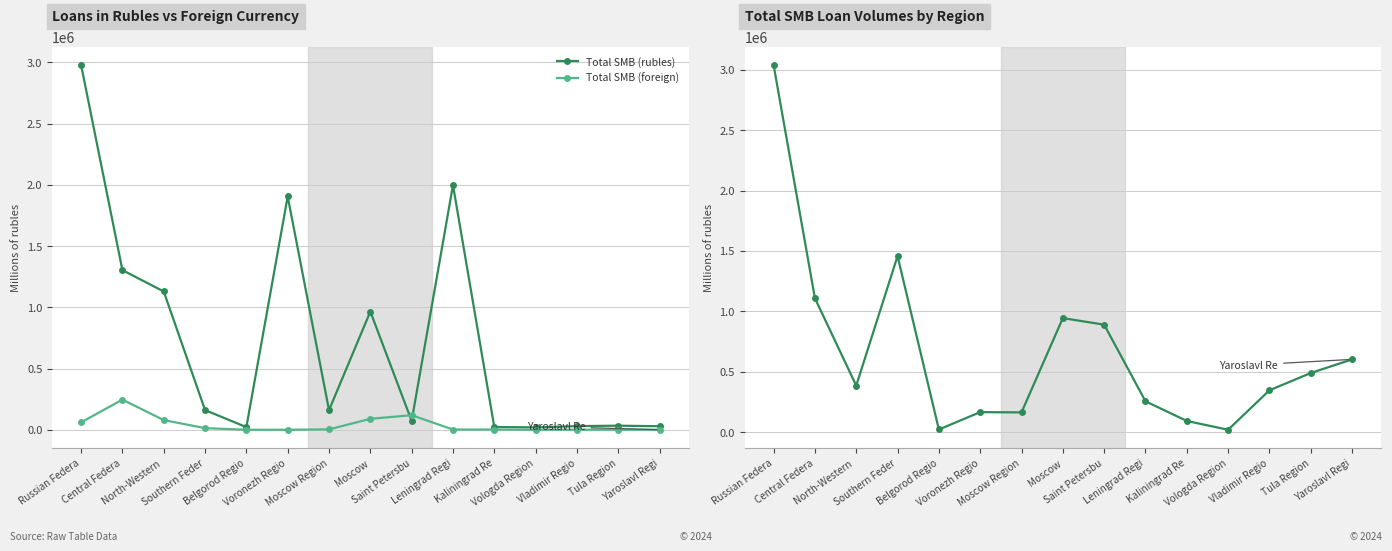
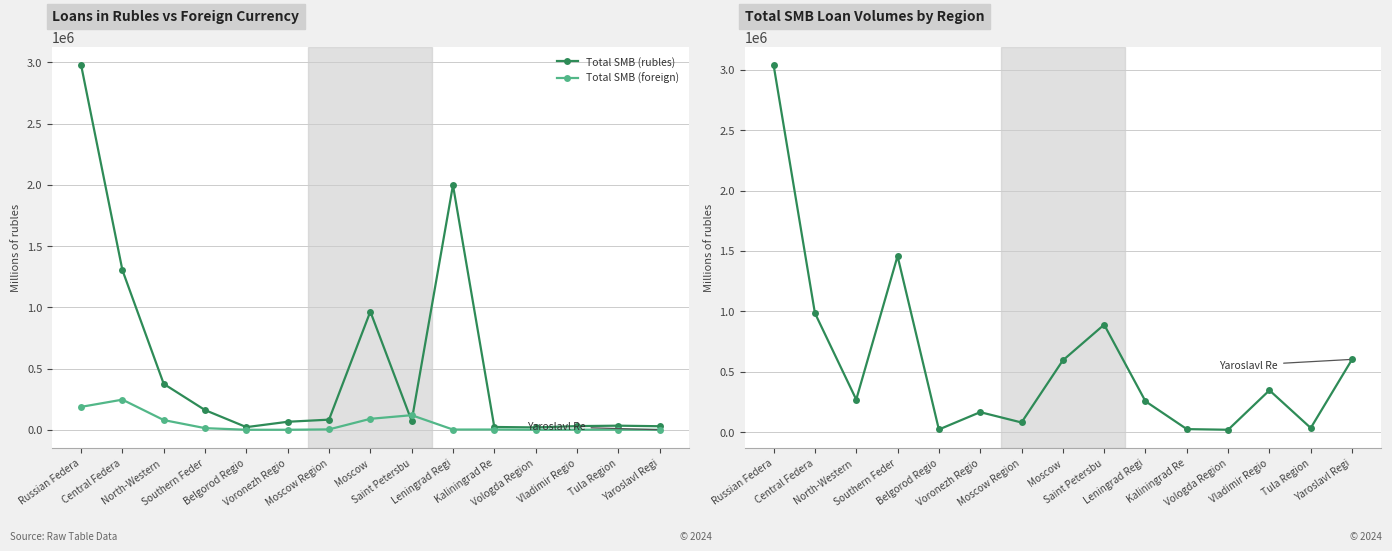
Loans in Rubles vs Foreign Currency, Total SMB (foreign), Russian Federa: 60000 -> 190000
Loans in Rubles vs Foreign Currency, Total SMB (rubles), North-Western: 1130000 -> 370000
Loans in Rubles vs Foreign Currency, Total SMB (rubles), Voronezh Regio: 1910000 -> 70000
Loans in Rubles vs Foreign Currency, Total SMB (rubles), Moscow Region: 160000 -> 80000
Total SMB Loan Volumes by Region, Central Federa: 1110000 -> 990000
Total SMB Loan Volumes by Region, North-Western: 380000 -> 270000
Total SMB Loan Volumes by Region, Moscow Region: 160000 -> 80000
Total SMB Loan Volumes by Region, Moscow: 940000 -> 590000
Total SMB Loan Volumes by Region, Kaliningrad Re: 90000 -> 20000
Total SMB Loan Volumes by Region, Tula Region: 490000 -> 30000
